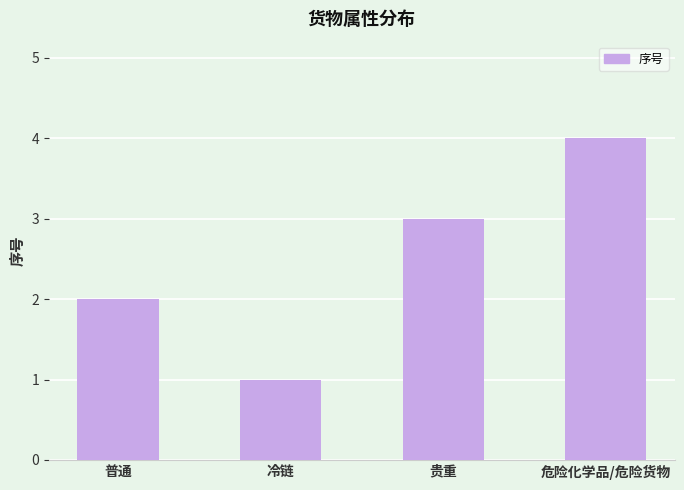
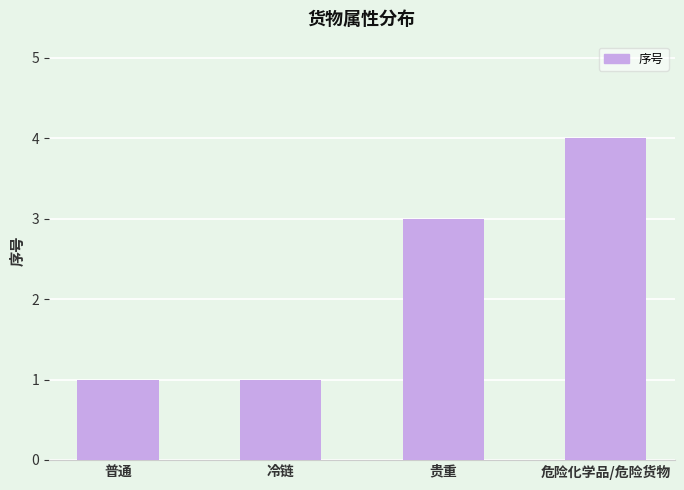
普通: 2 -> 1
